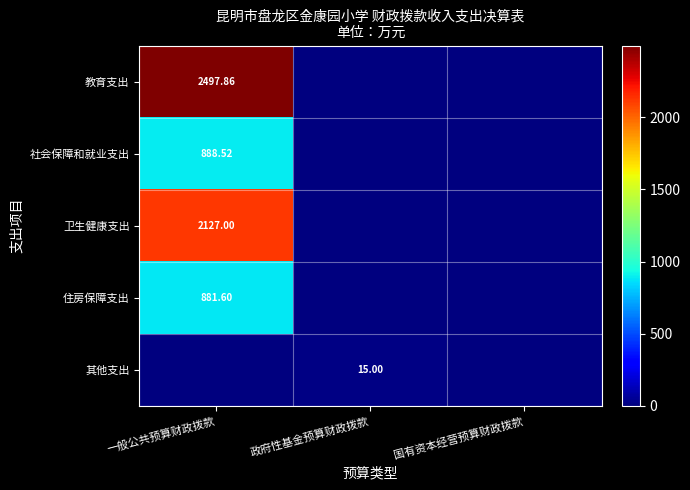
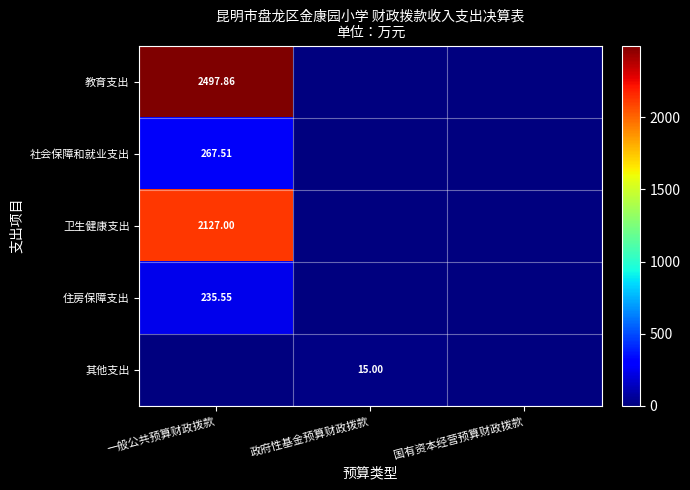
社会保障和就业支出, 一般公共预算财政拨款: 888.52 -> 267.51
住房保障支出, 一般公共预算财政拨款: 881.60 -> 235.55
